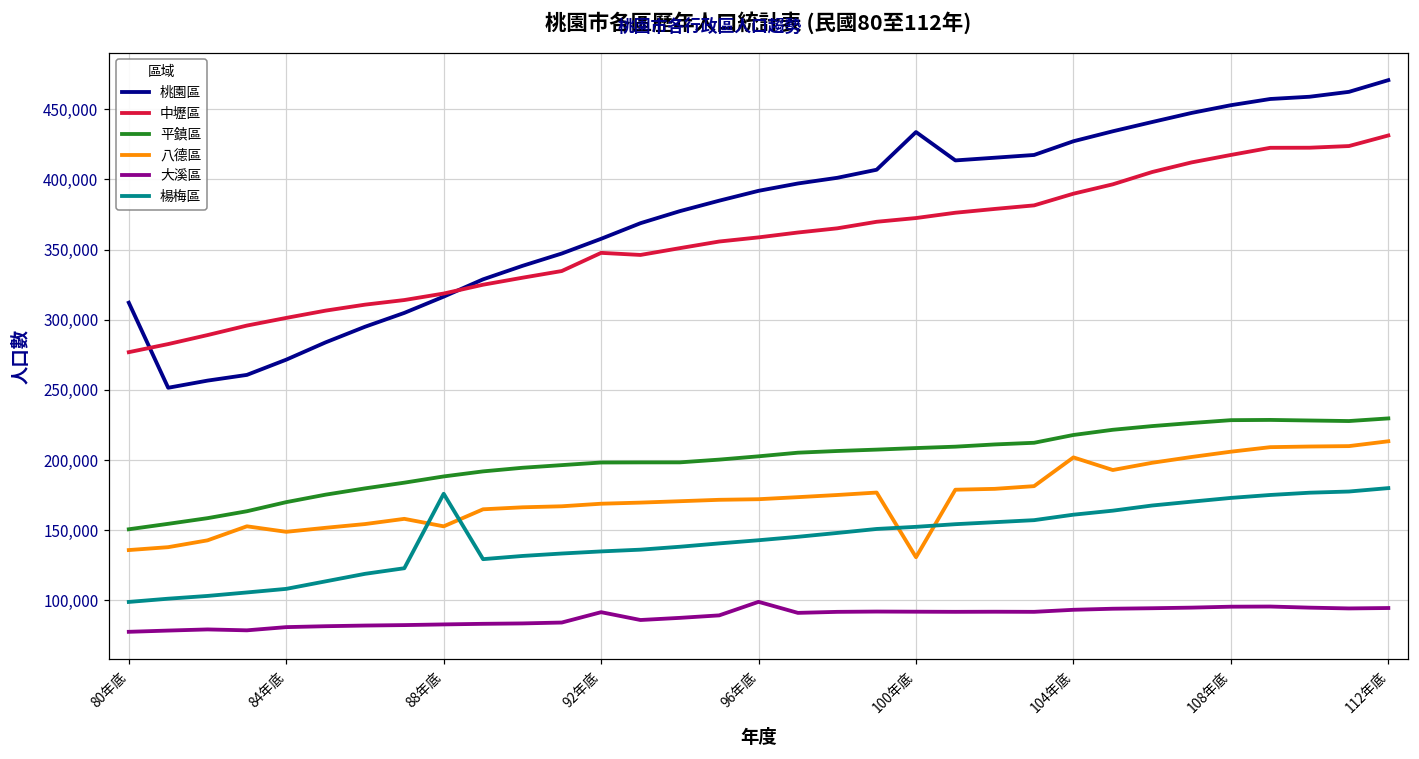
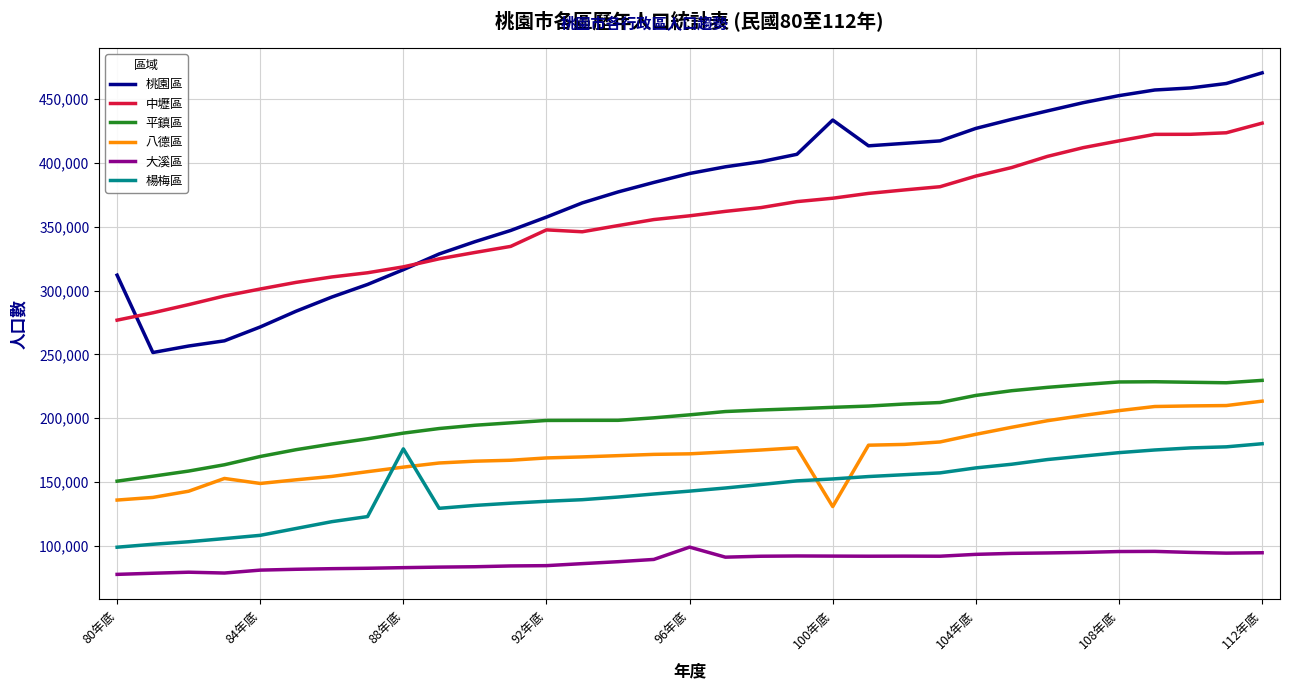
八德區, 88年底: 153,000 -> 162,000
大溪區, 92年底: 92,000 -> 84,000
八德區, 104年底: 202,000 -> 187,000
